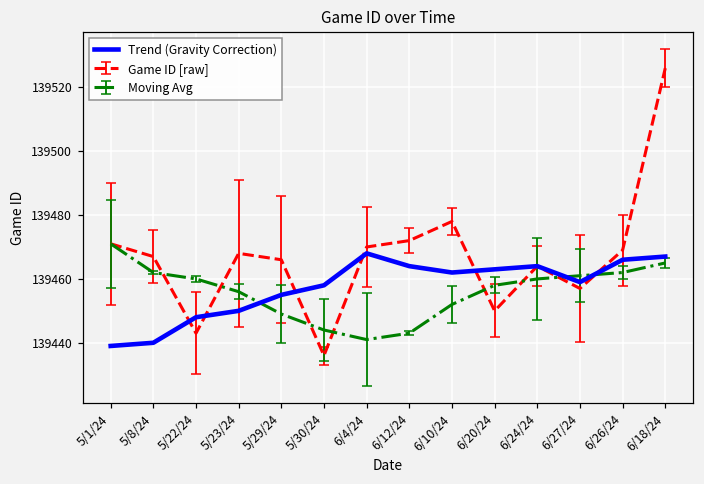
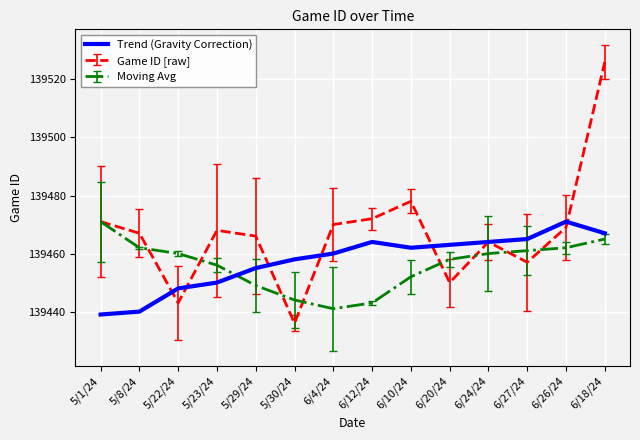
Trend (Gravity Correction), 6/4/24: 139468 -> 139460
Trend (Gravity Correction), 6/27/24: 139459 -> 139465
Trend (Gravity Correction), 6/26/24: 139466 -> 139471
